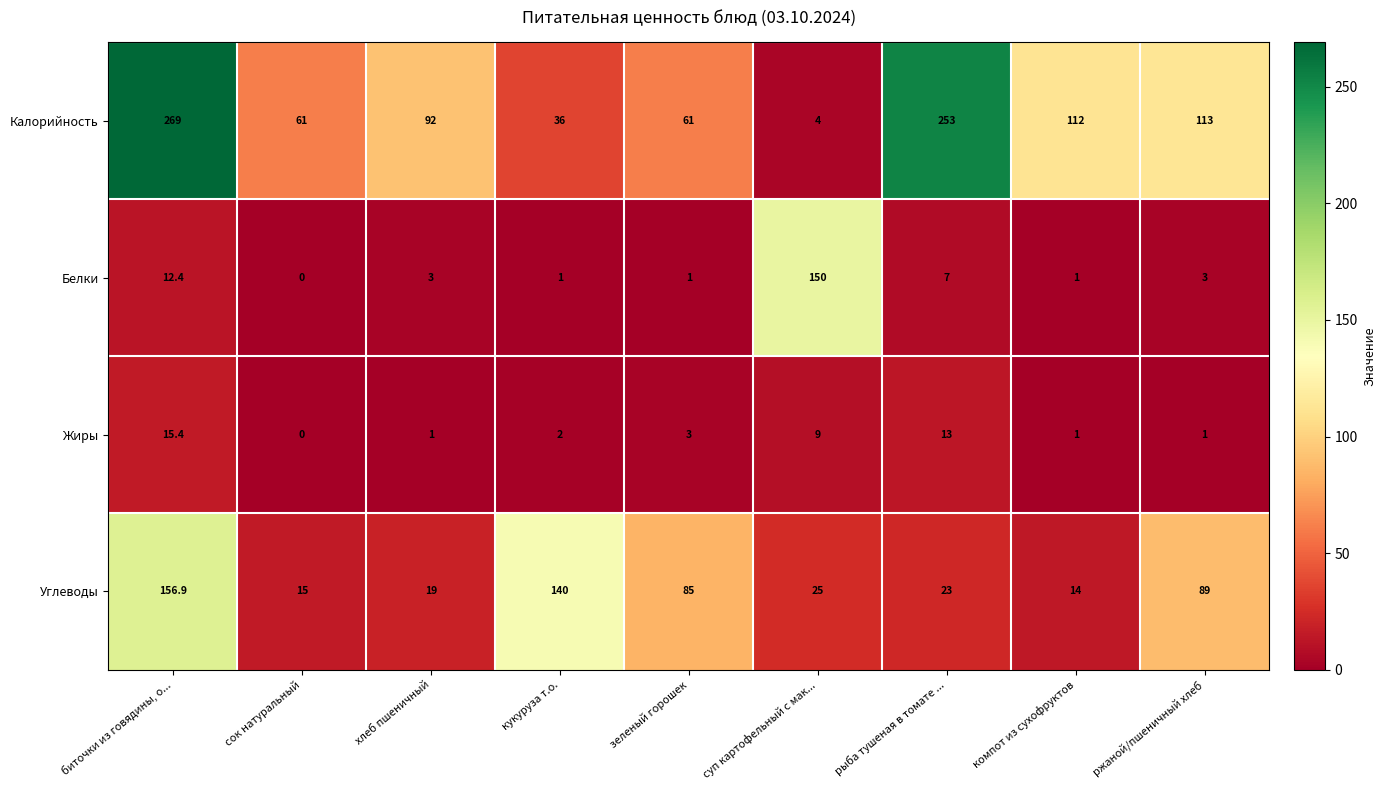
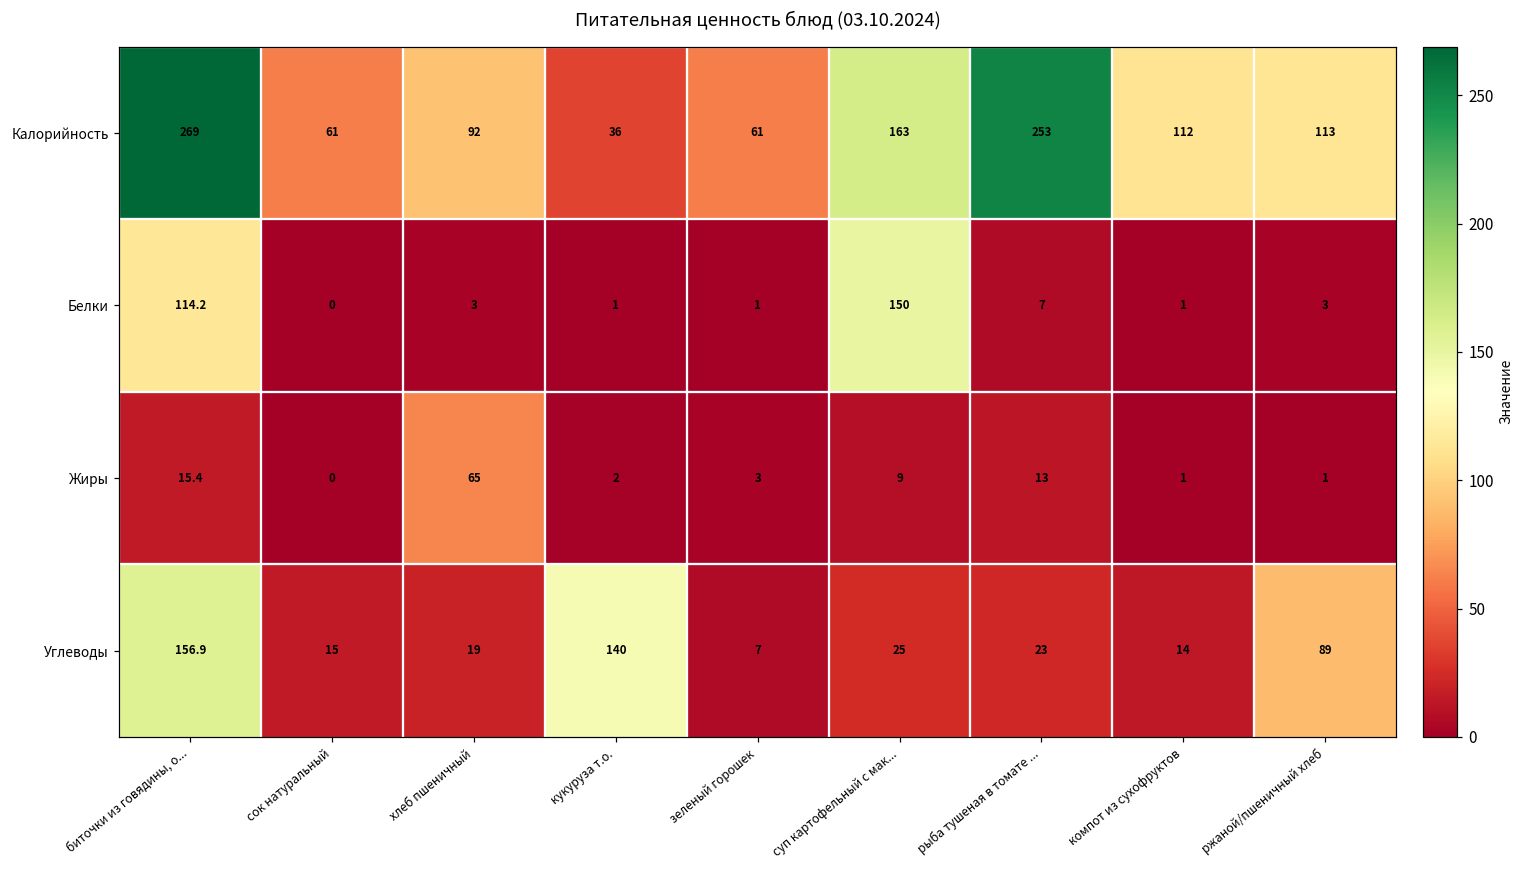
Калорийность, суп картофельный с мак...: 4 -> 163
Белки, биточки из говядины, о...: 12.4 -> 114.2
Жиры, хлеб пшеничный: 1 -> 65
Углеводы, зеленый горошек: 85 -> 7
